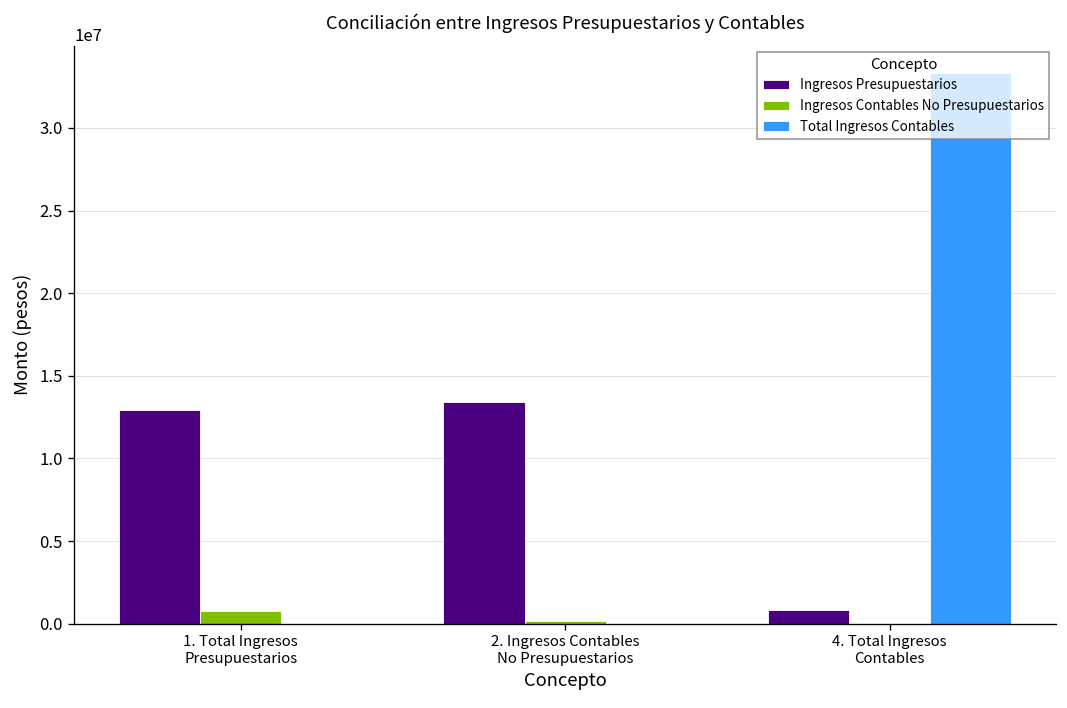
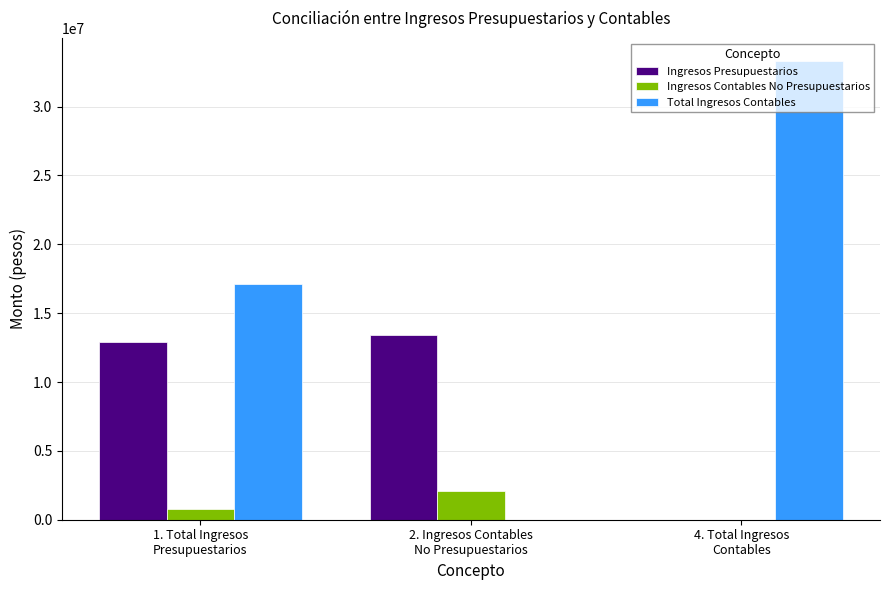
Total Ingresos Contables, 1. Total Ingresos Presupuestarios: 0 -> 17100000
Ingresos Contables No Presupuestarios, 2. Ingresos Contables No Presupuestarios: 200000 -> 2100000
Ingresos Presupuestarios, 4. Total Ingresos Contables: 900000 -> 0
